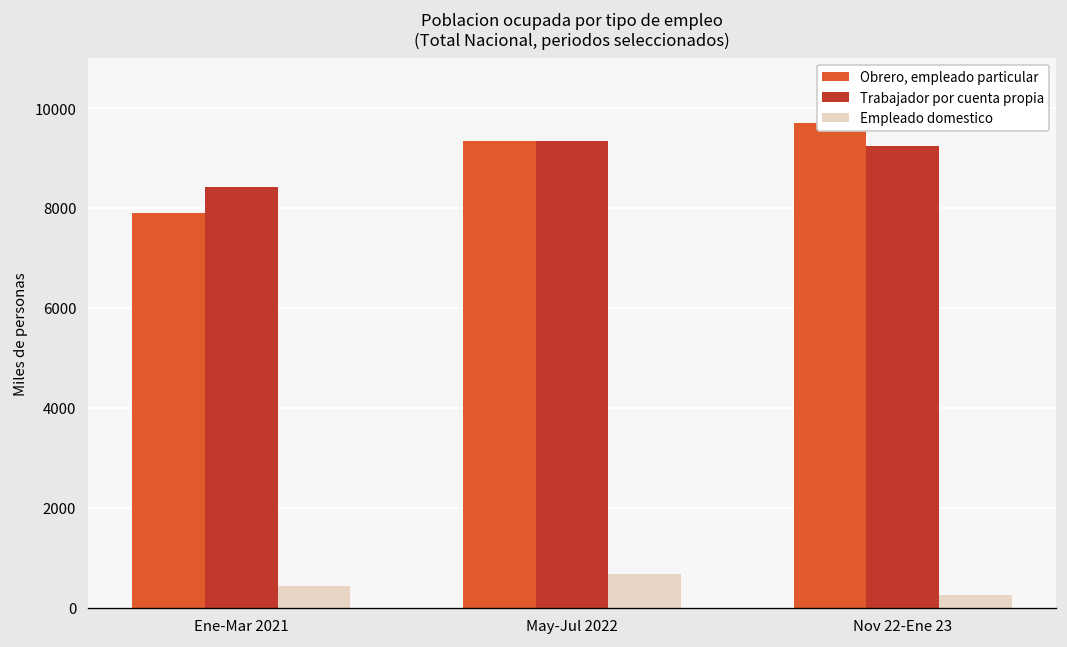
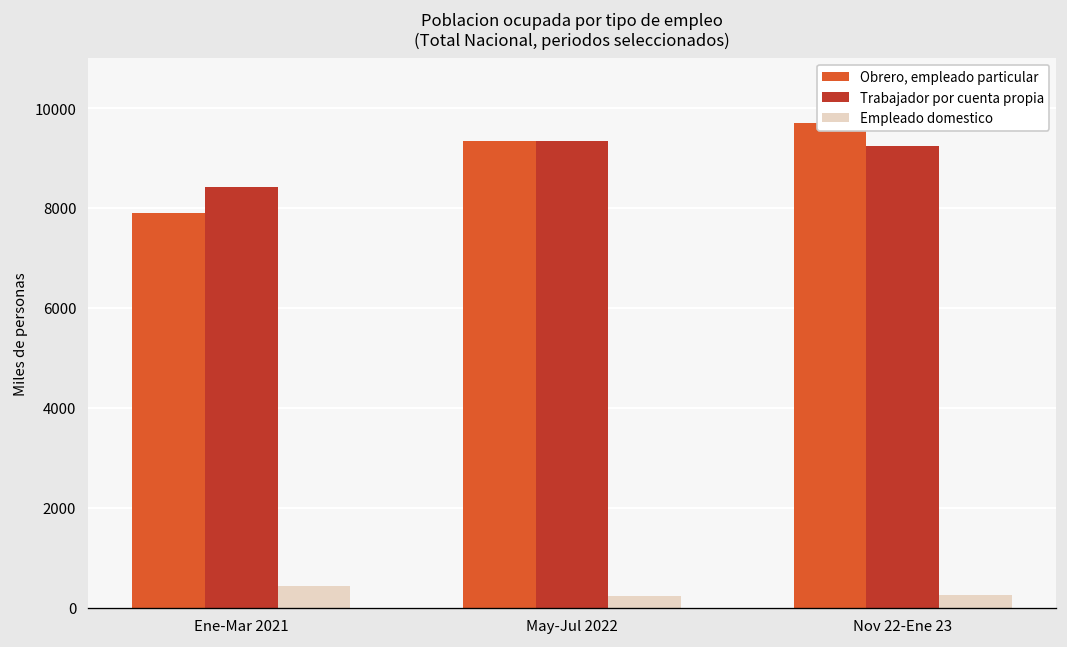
Empleado domestico, May-Jul 2022: 700 -> 200
